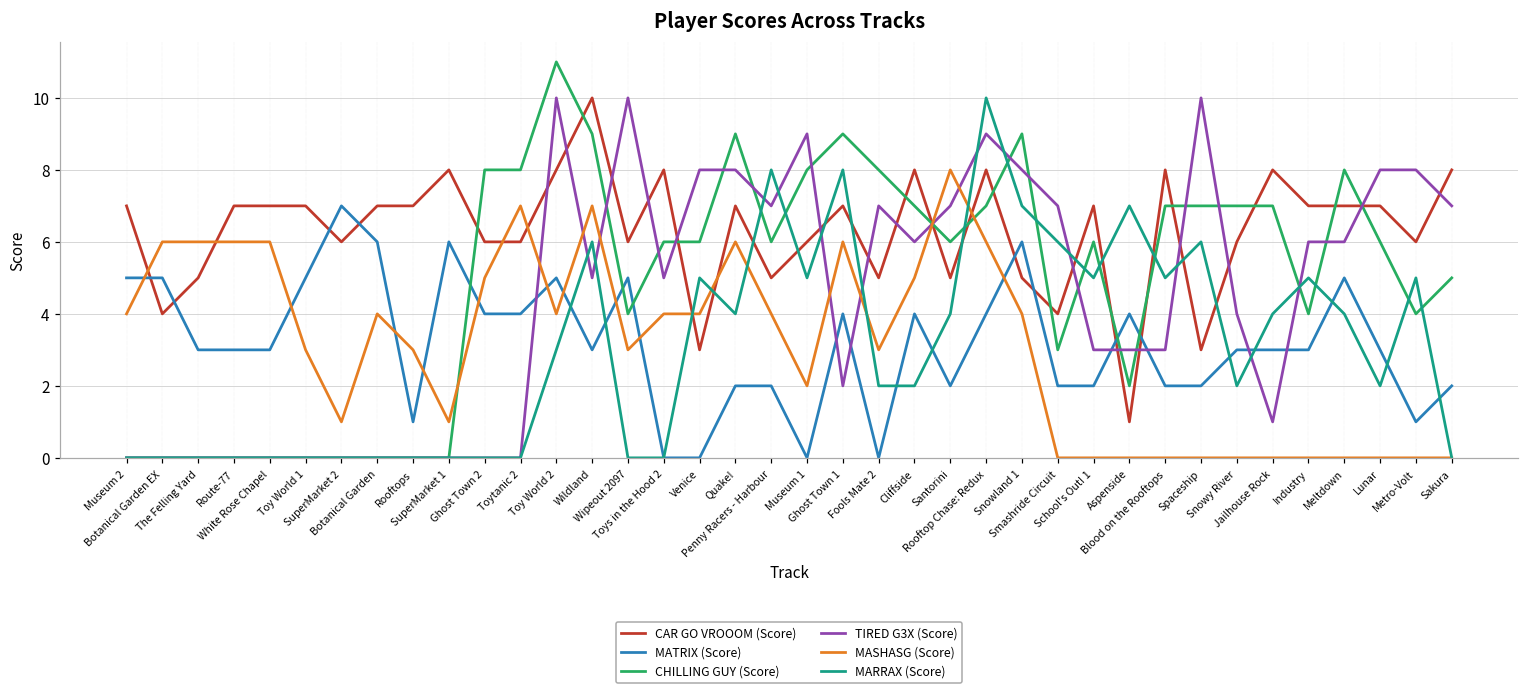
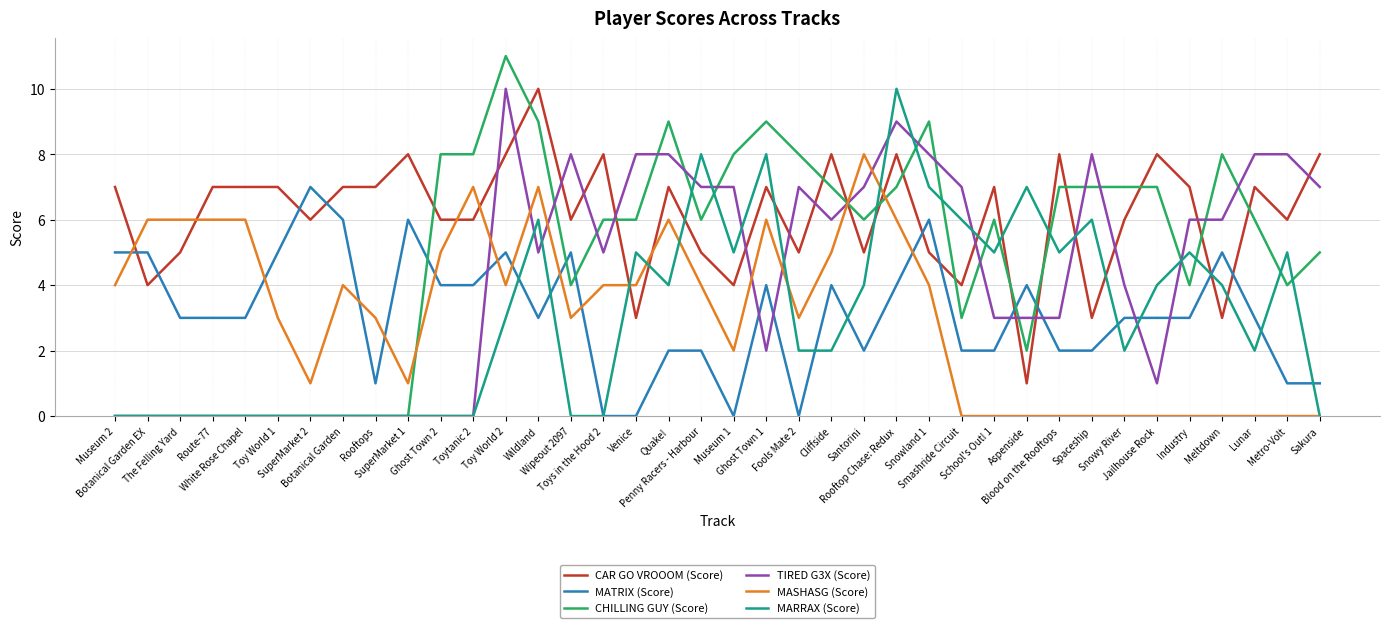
TIRED G3X (Score), Wipeout 2097: 10 -> 8
CAR GO VROOOM (Score), Museum 1: 6 -> 4
TIRED G3X (Score), Museum 1: 9 -> 7
TIRED G3X (Score), Spaceship: 10 -> 8
CAR GO VROOOM (Score), Meltdown: 7 -> 3
MATRIX (Score), Sakura: 2 -> 1
